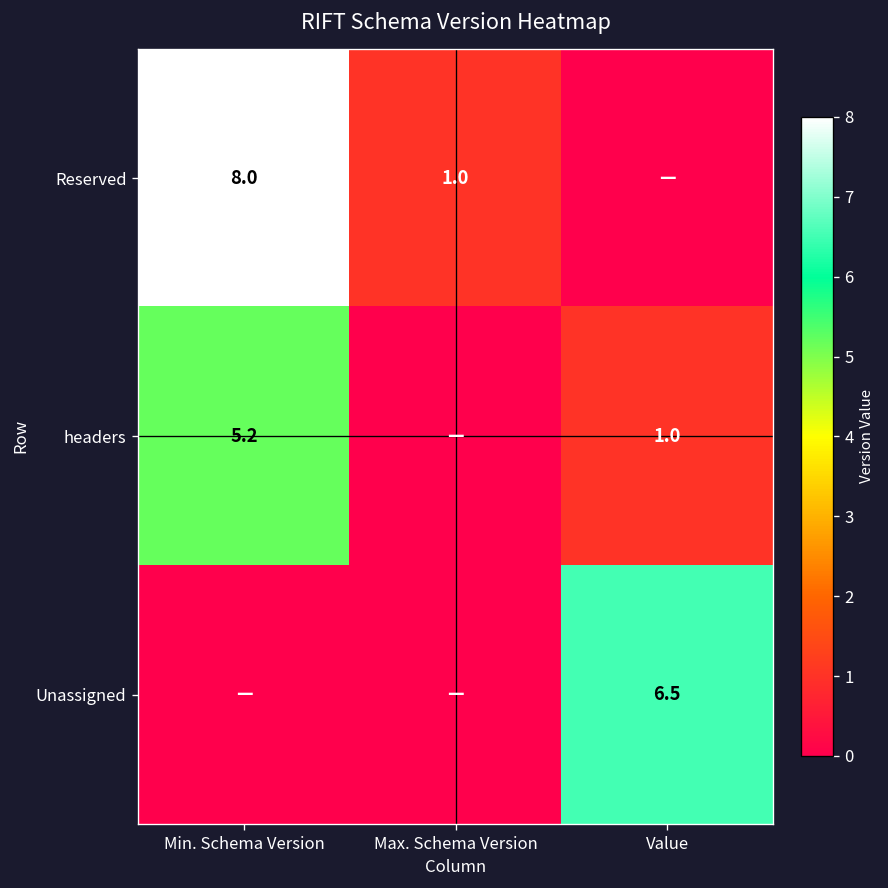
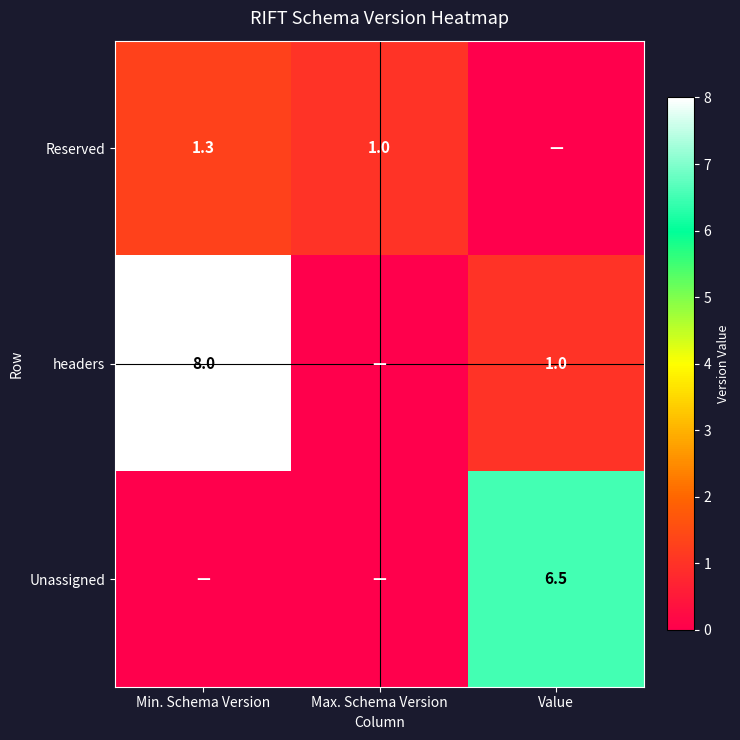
Reserved, Min. Schema Version: 8.0 -> 1.3
headers, Min. Schema Version: 5.2 -> 8.0
